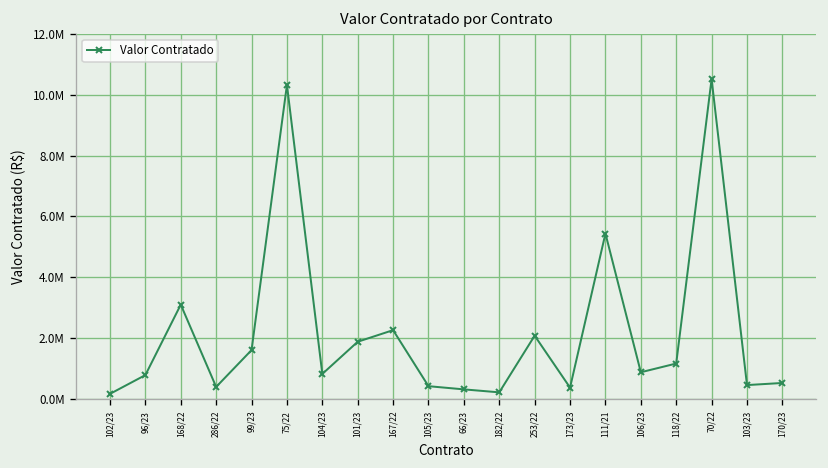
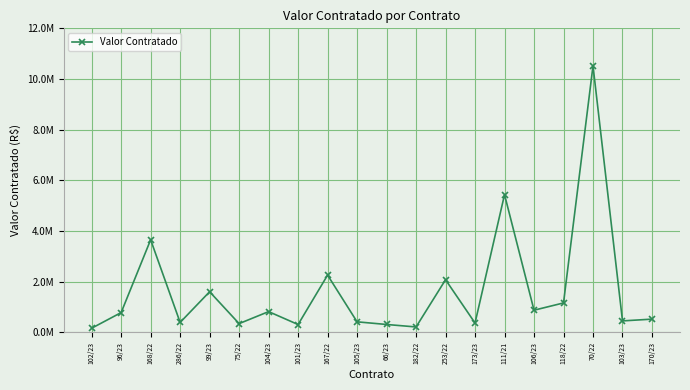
168/22: 3100000 -> 3700000
75/22: 10300000 -> 300000
101/23: 1900000 -> 300000
